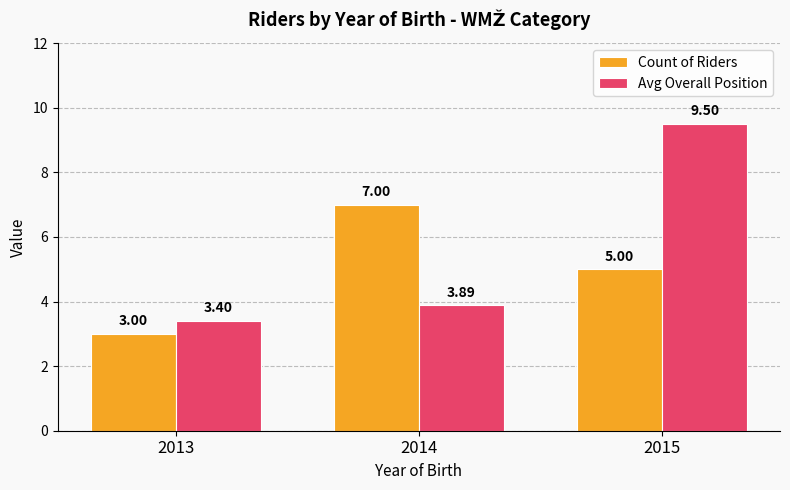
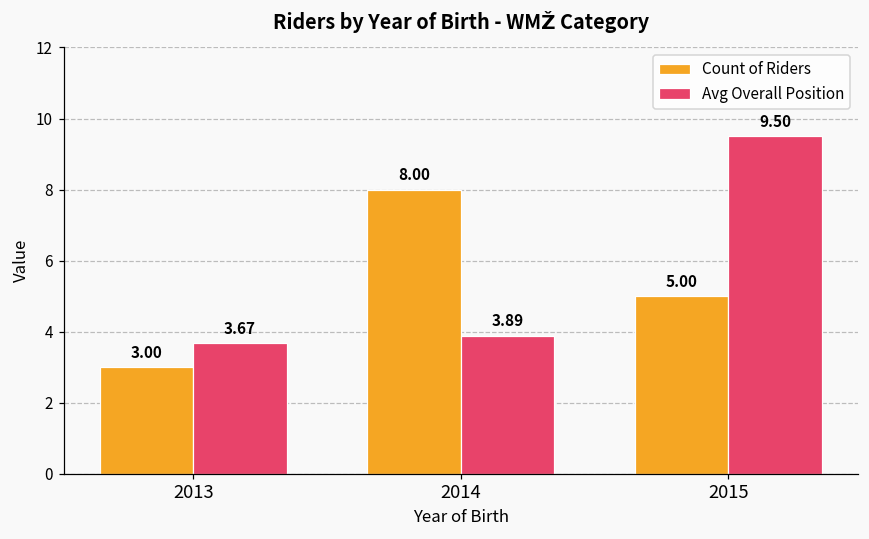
Avg Overall Position, 2013: 3.40 -> 3.67
Count of Riders, 2014: 7.00 -> 8.00
